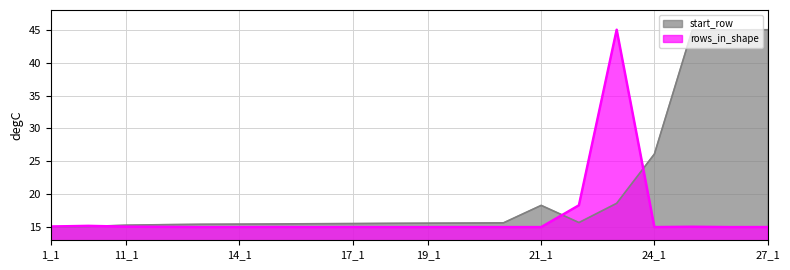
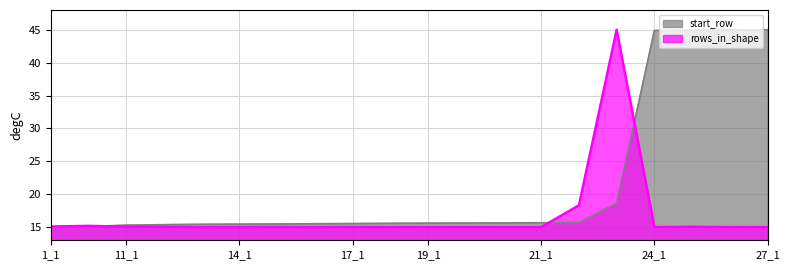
start_row, 21_1: 18 -> 16
start_row, 24_1: 26 -> 45
